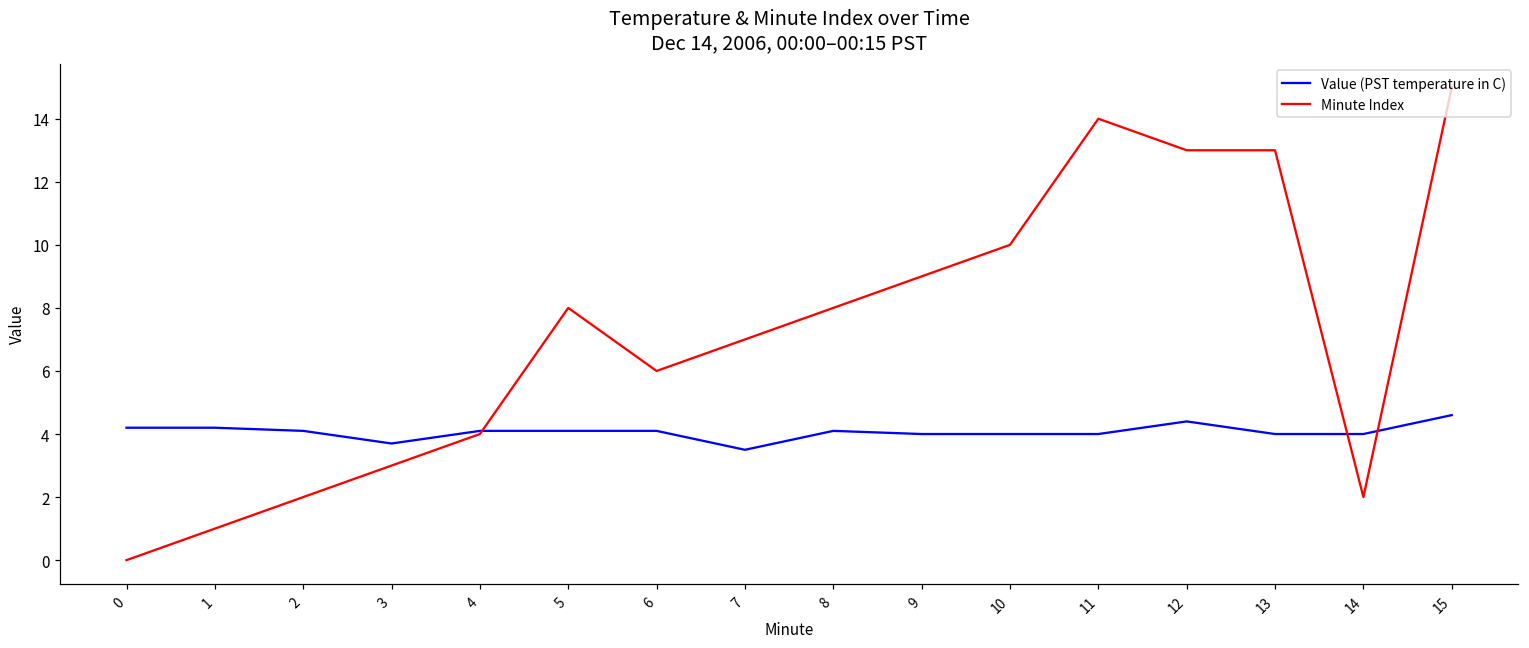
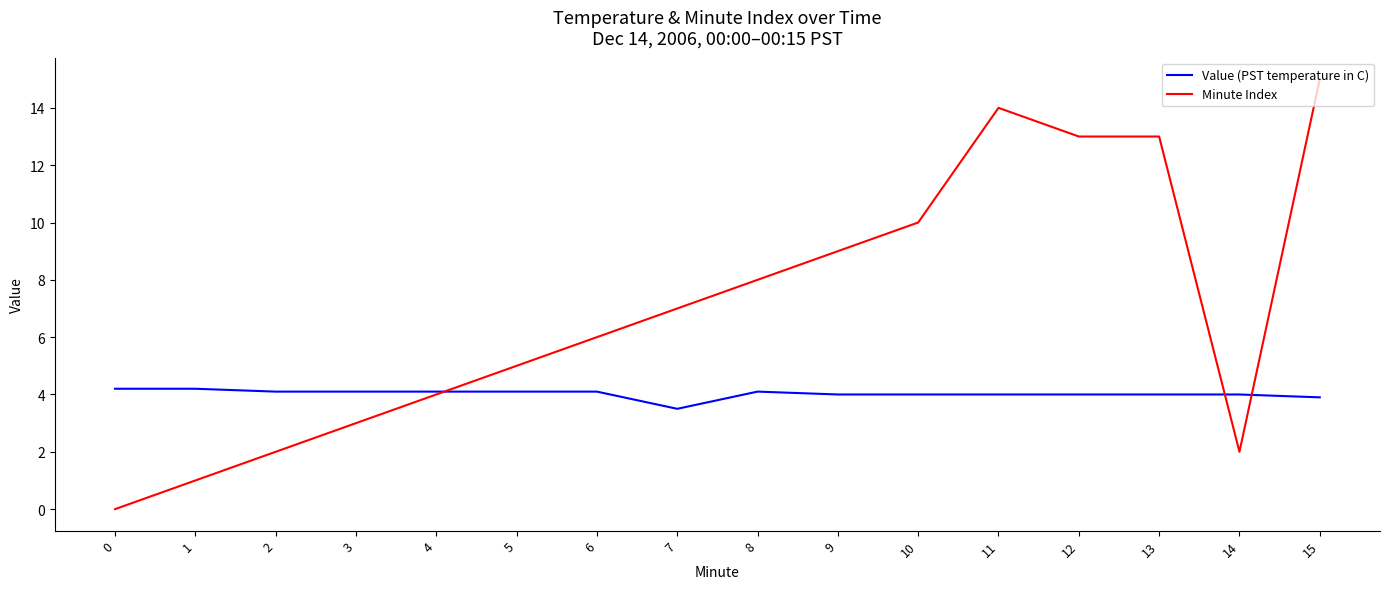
Value (PST temperature in C), 3: 3.7 -> 4.1
Minute Index, 5: 8 -> 5
Value (PST temperature in C), 12: 4.4 -> 4.0
Value (PST temperature in C), 15: 4.6 -> 3.9
